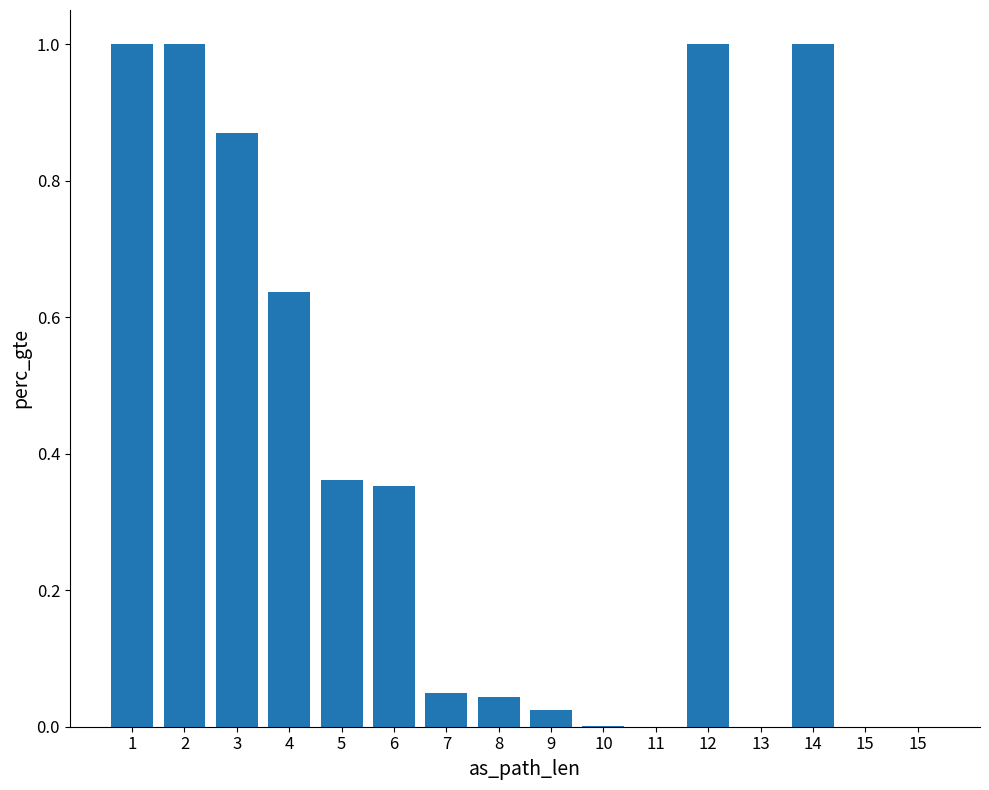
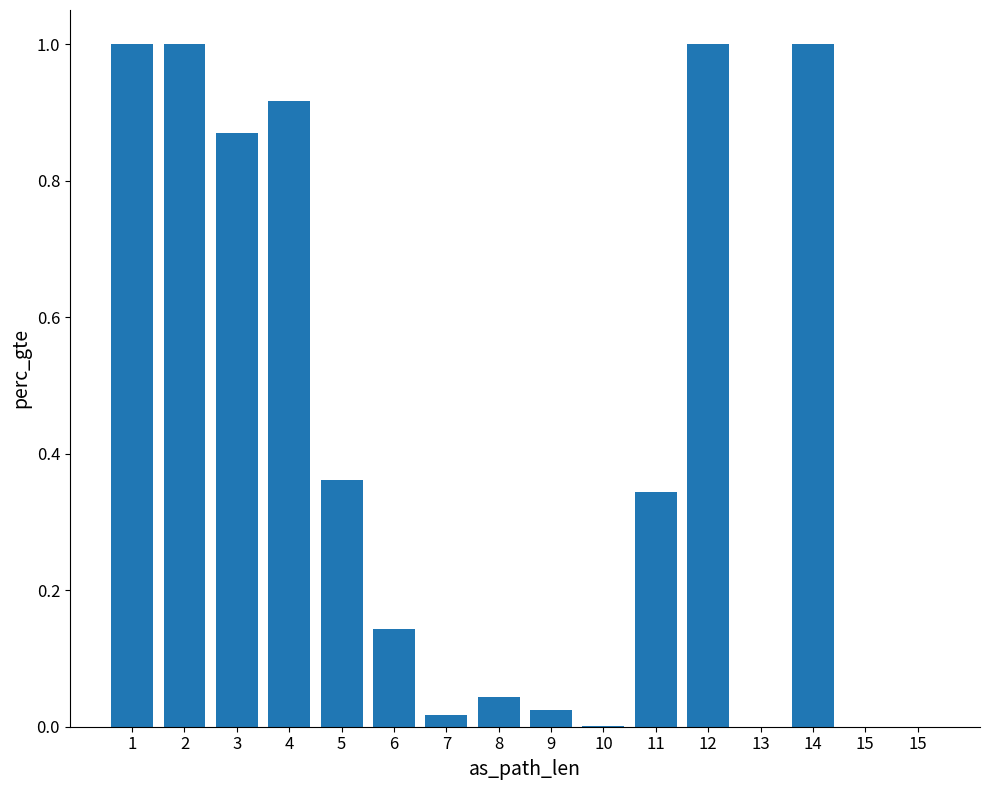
4: 0.64 -> 0.92
6: 0.35 -> 0.14
7: 0.05 -> 0.02
11: 0.00 -> 0.34
